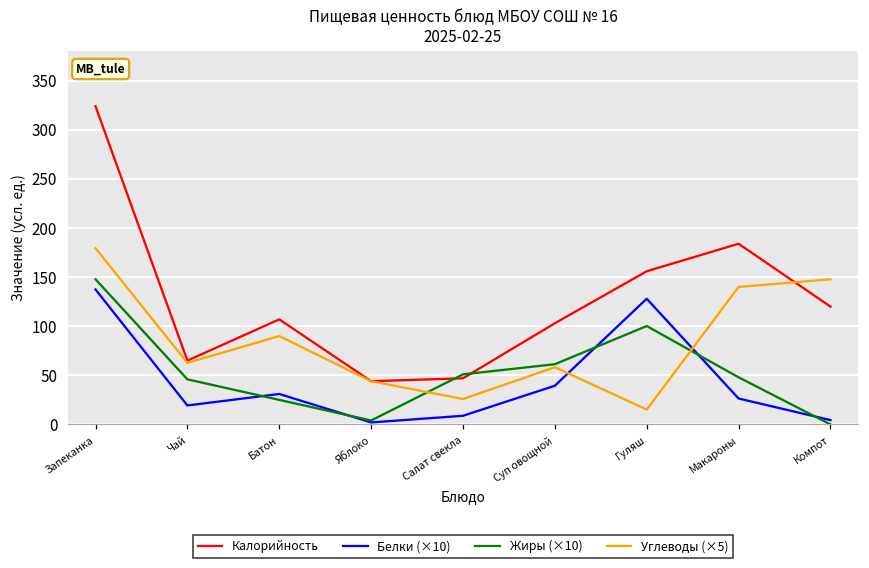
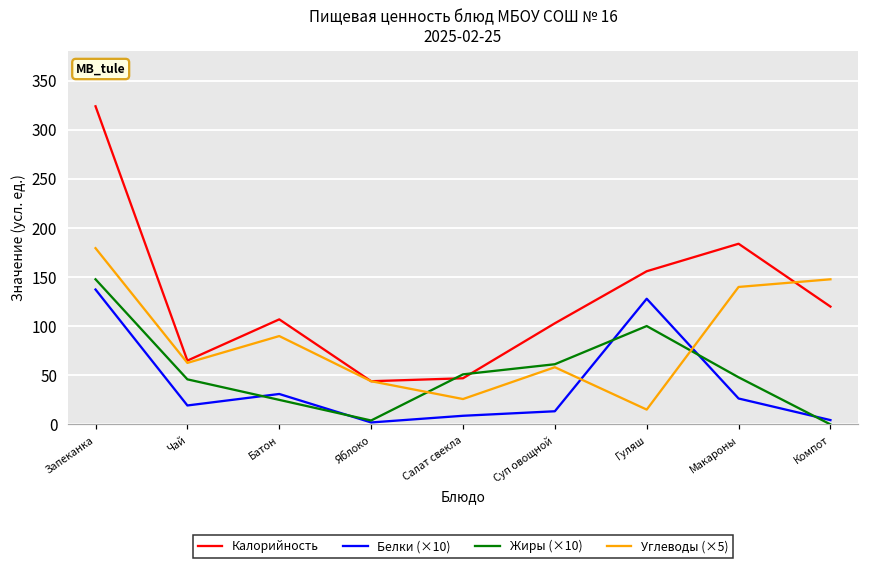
Белки (×10), Суп овощной: 40 -> 10
